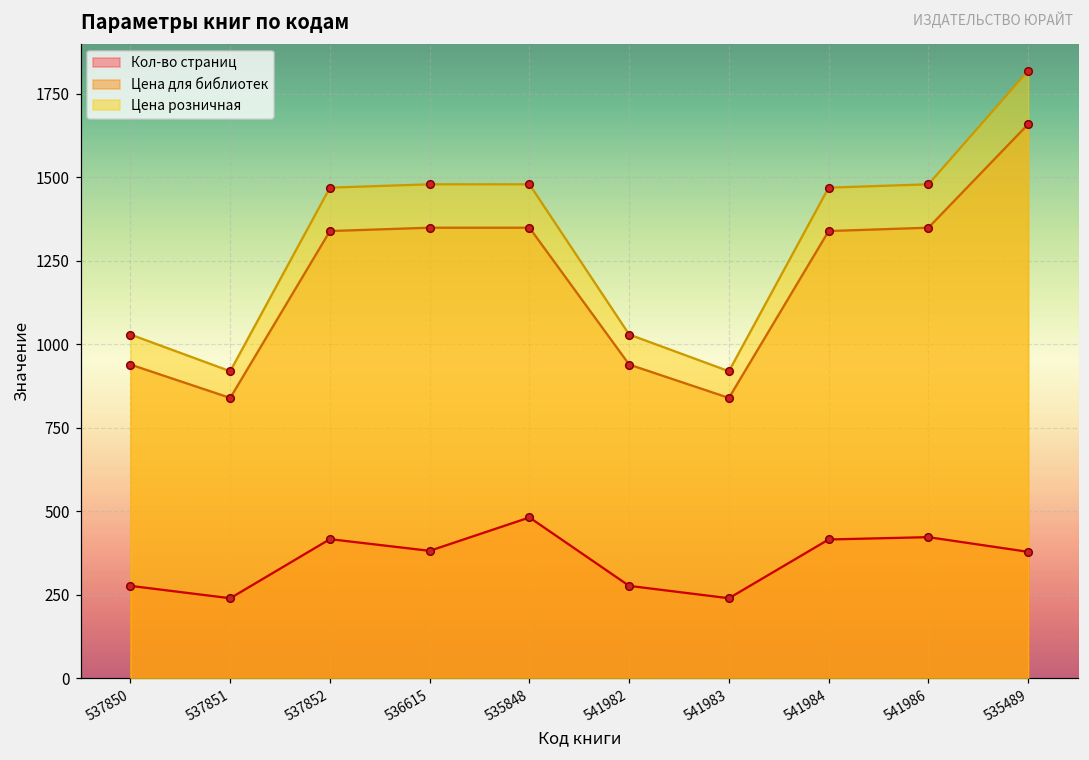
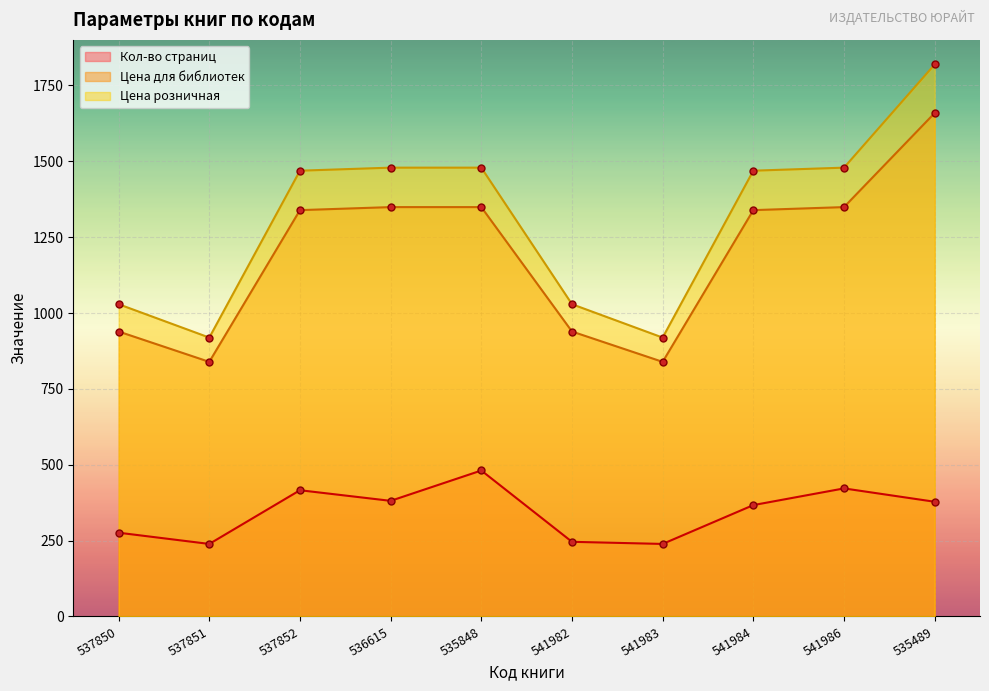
Кол-во страниц, 541982: 280 -> 250
Кол-во страниц, 541984: 420 -> 370
